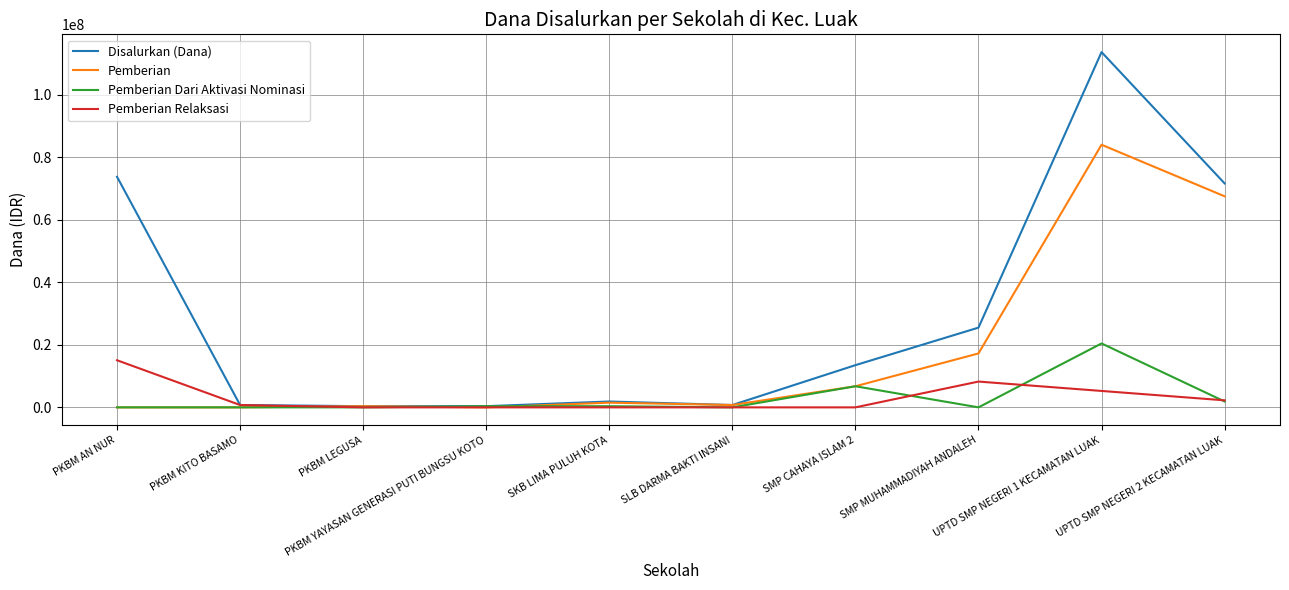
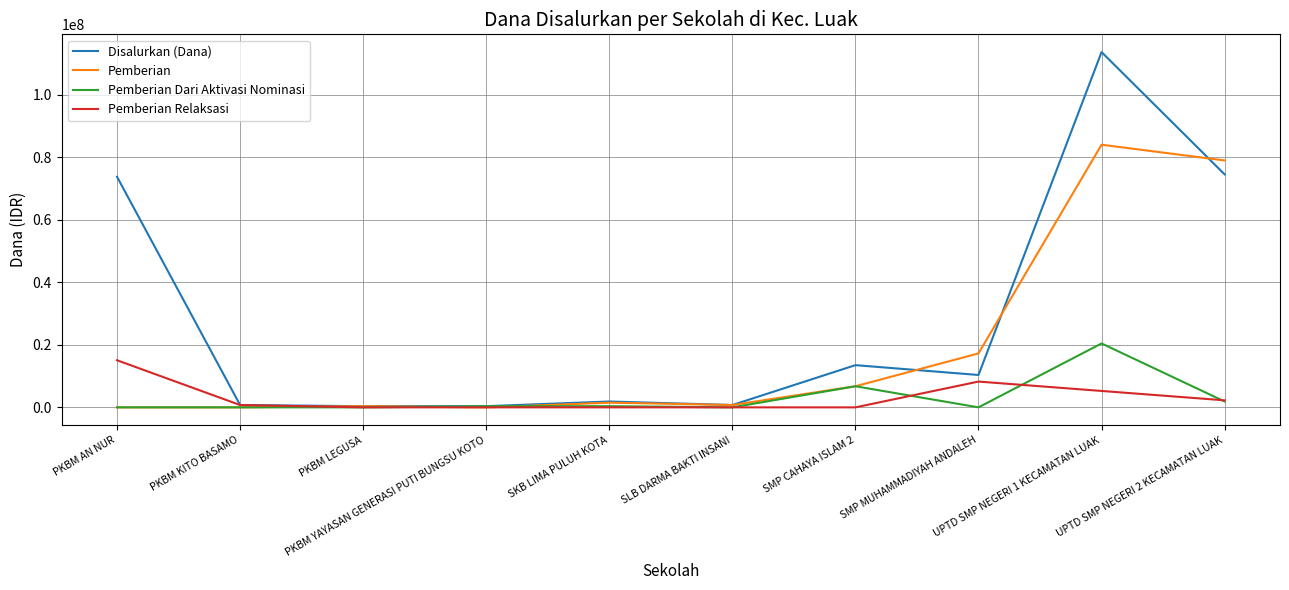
Disalurkan (Dana), SMP MUHAMMADIYAH ANDALEH: 26000000 -> 10000000
Disalurkan (Dana), UPTD SMP NEGERI 2 KECAMATAN LUAK: 72000000 -> 75000000
Pemberian, UPTD SMP NEGERI 2 KECAMATAN LUAK: 68000000 -> 79000000
